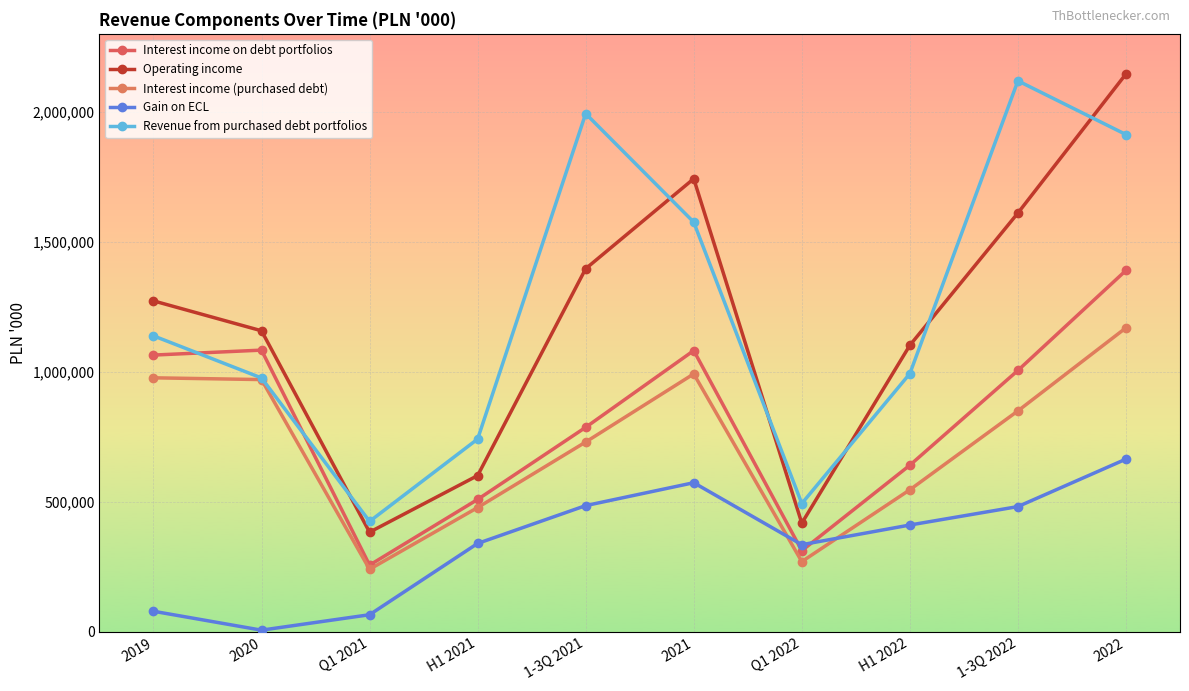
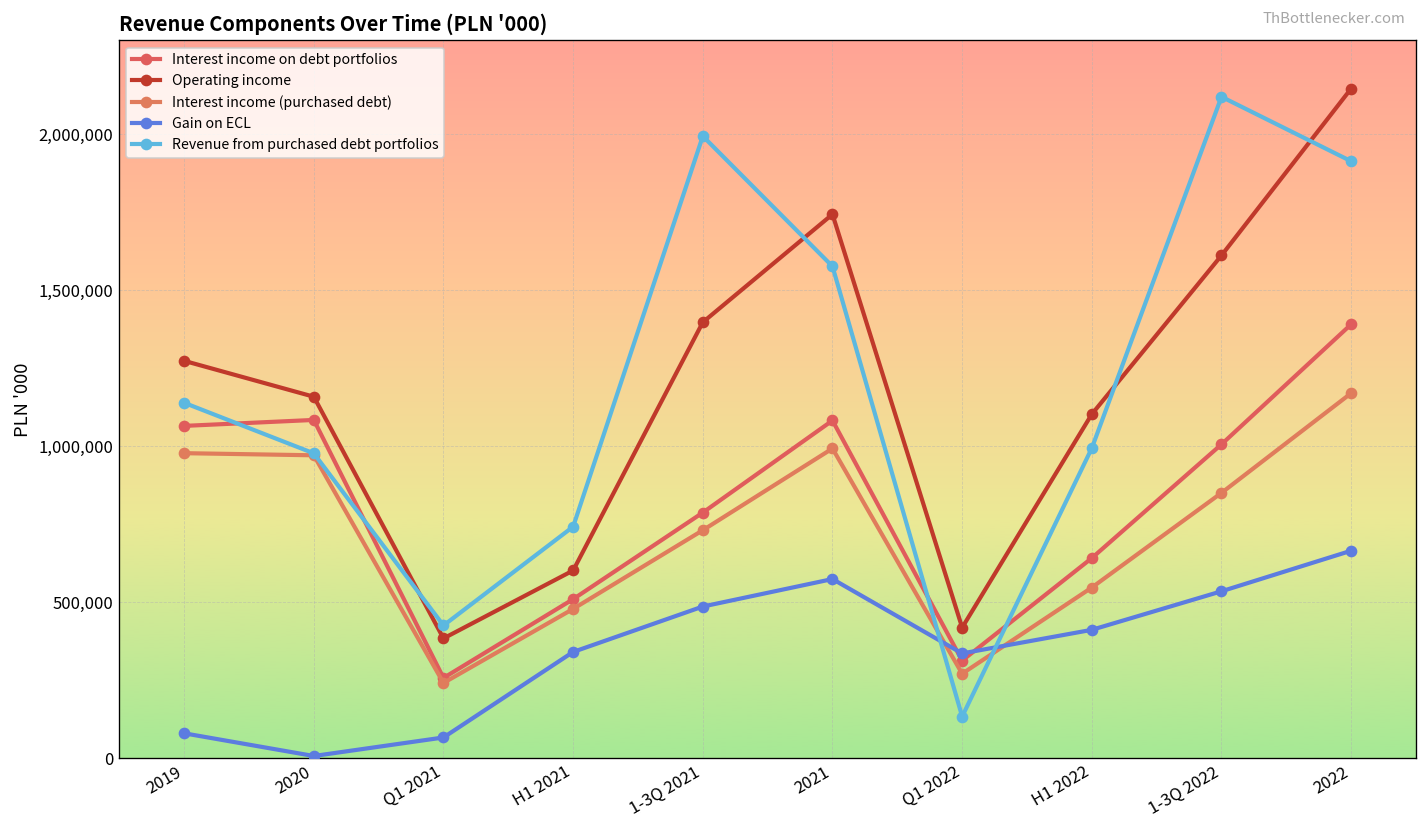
Revenue from purchased debt portfolios, Q1 2022: 490,000 -> 130,000
Gain on ECL, 1-3Q 2022: 480,000 -> 530,000
